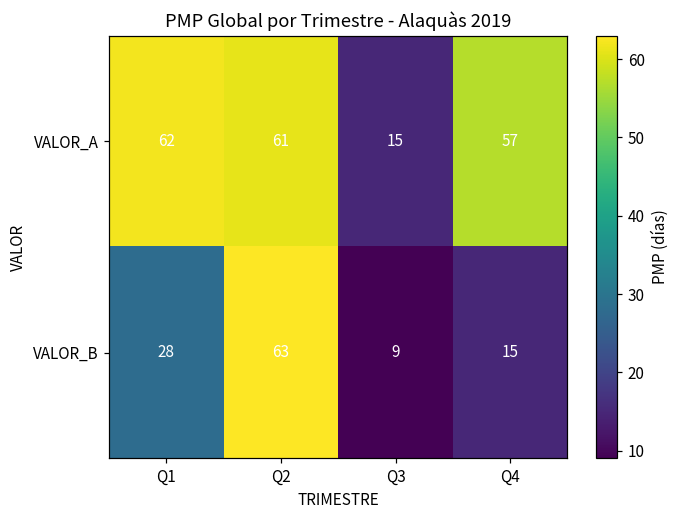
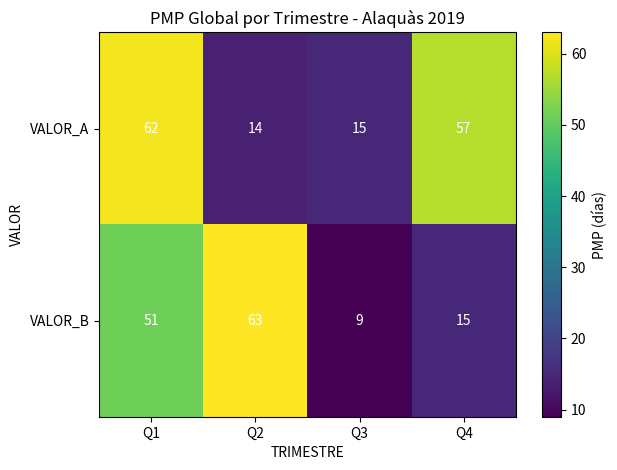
VALOR_A, Q2: 61 -> 14
VALOR_B, Q1: 28 -> 51
